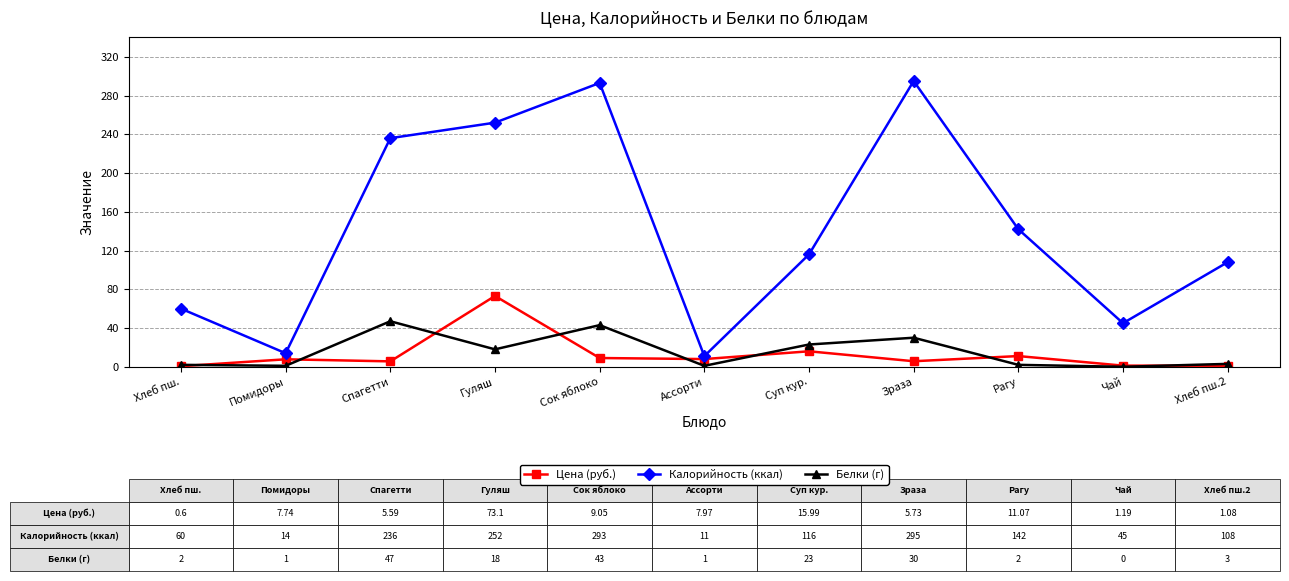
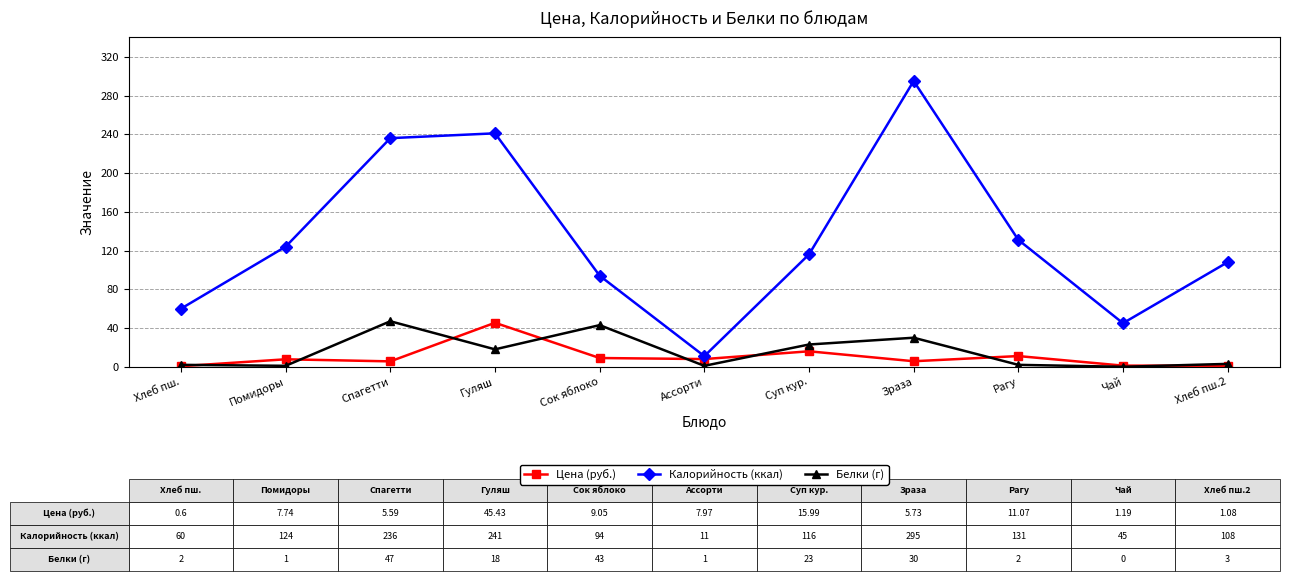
Калорийность (ккал), Помидоры: 14 -> 124
Цена (руб.), Гуляш: 73.1 -> 45.43
Калорийность (ккал), Гуляш: 252 -> 241
Калорийность (ккал), Сок яблоко: 293 -> 94
Калорийность (ккал), Рагу: 142 -> 131
